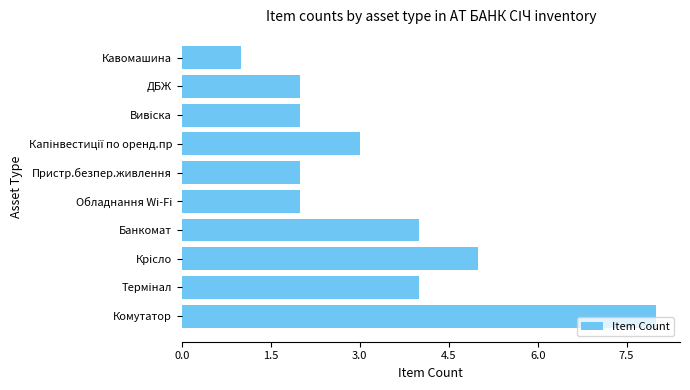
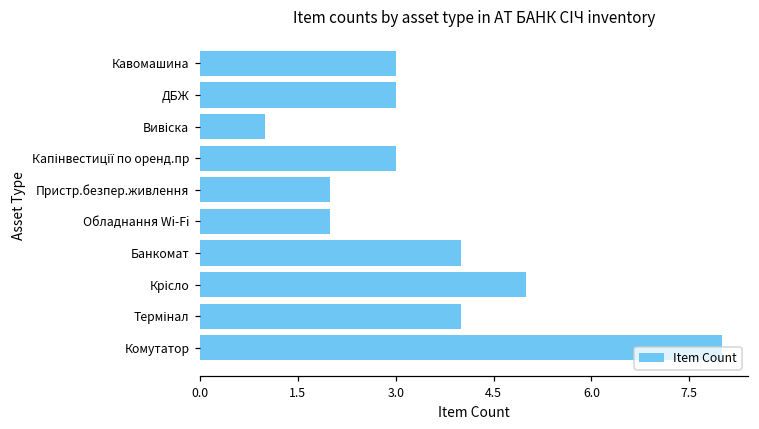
Кавомашина: 1 -> 3
ДБЖ: 2 -> 3
Вивіска: 2 -> 1
